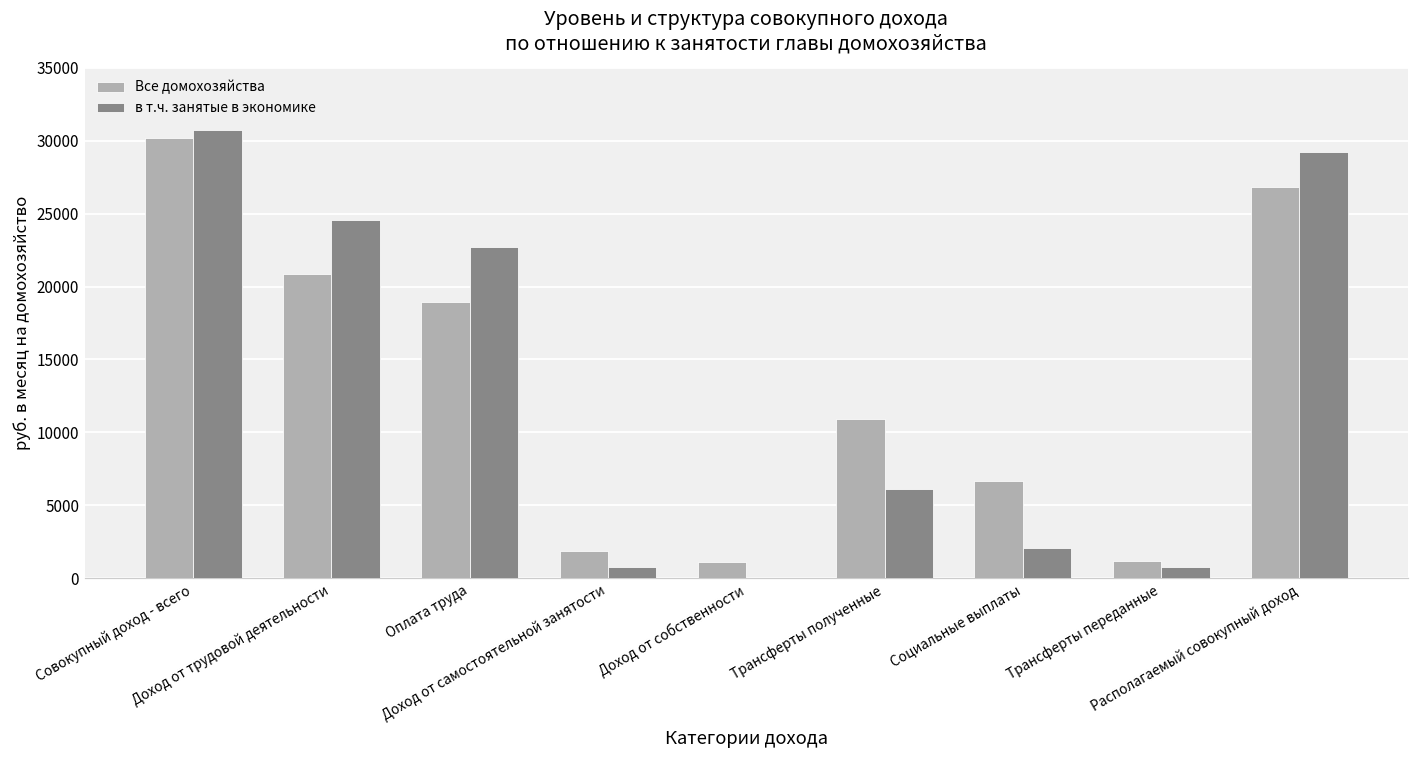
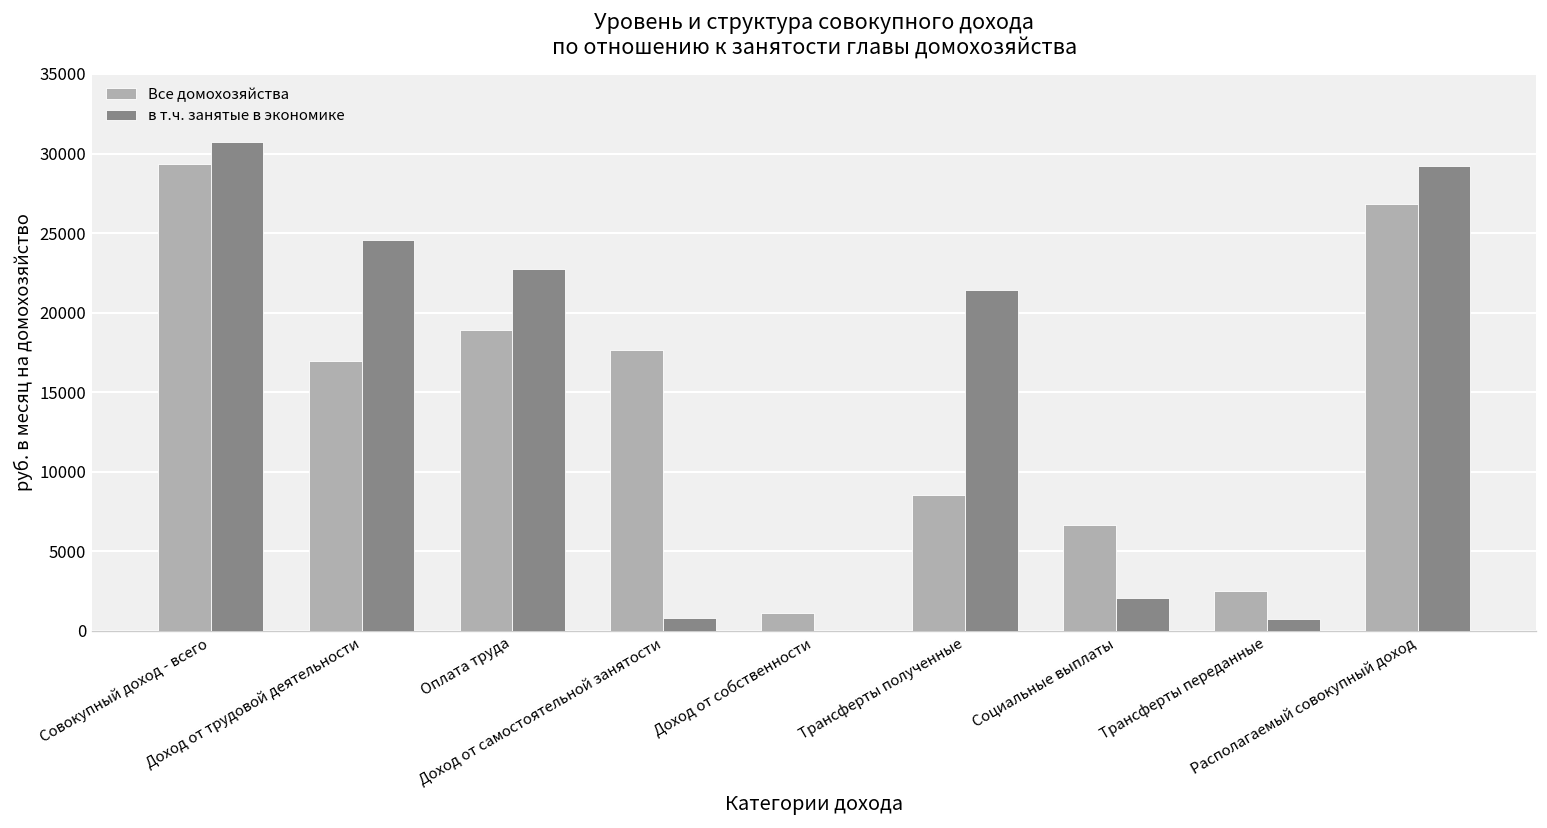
Все домохозяйства, Совокупный доход - всего: 30200 -> 29400
Все домохозяйства, Доход от трудовой деятельности: 20900 -> 16900
Все домохозяйства, Доход от самостоятельной занятости: 1800 -> 17600
Все домохозяйства, Трансферты полученные: 10900 -> 8500
в т.ч. занятые в экономике, Трансферты полученные: 6100 -> 21400
Все домохозяйства, Трансферты переданные: 1200 -> 2500
